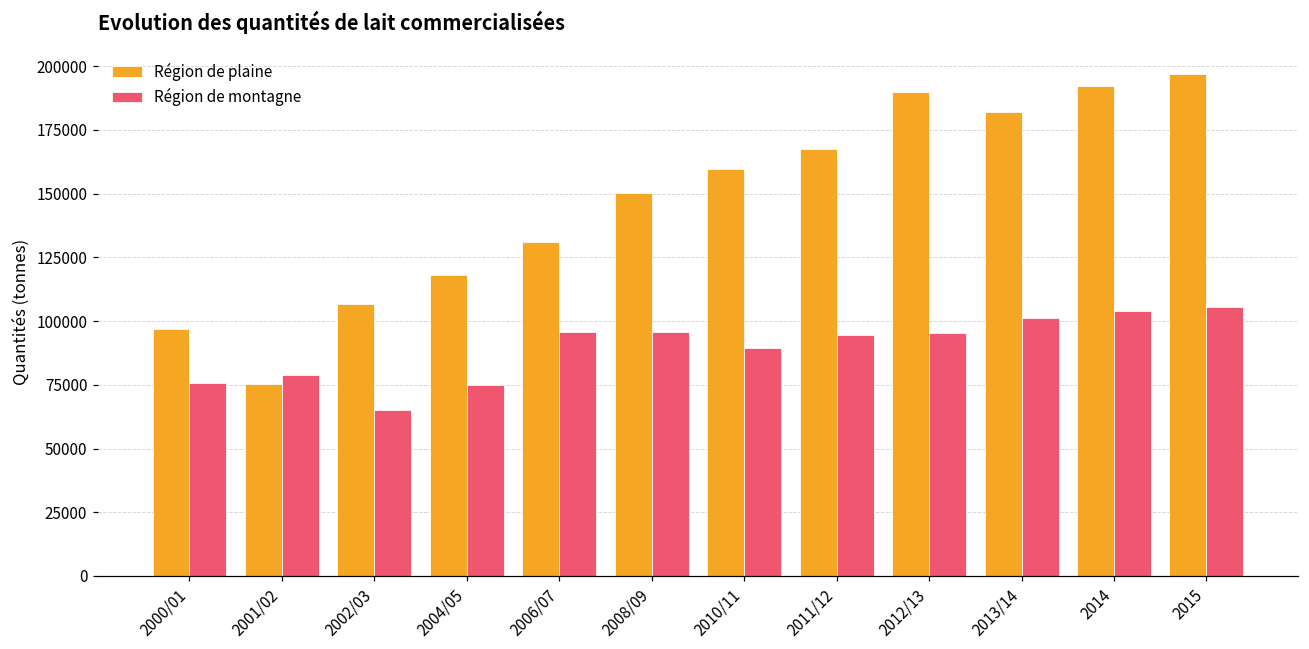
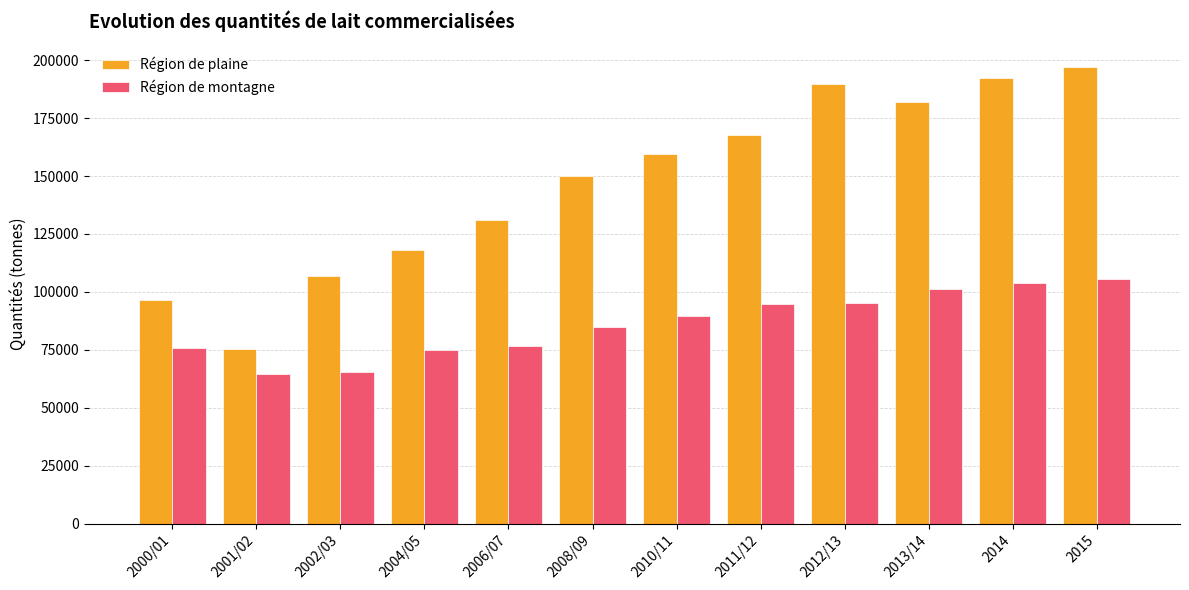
Région de montagne, 2001/02: 79000 -> 65000
Région de montagne, 2006/07: 96000 -> 77000
Région de montagne, 2008/09: 96000 -> 85000
